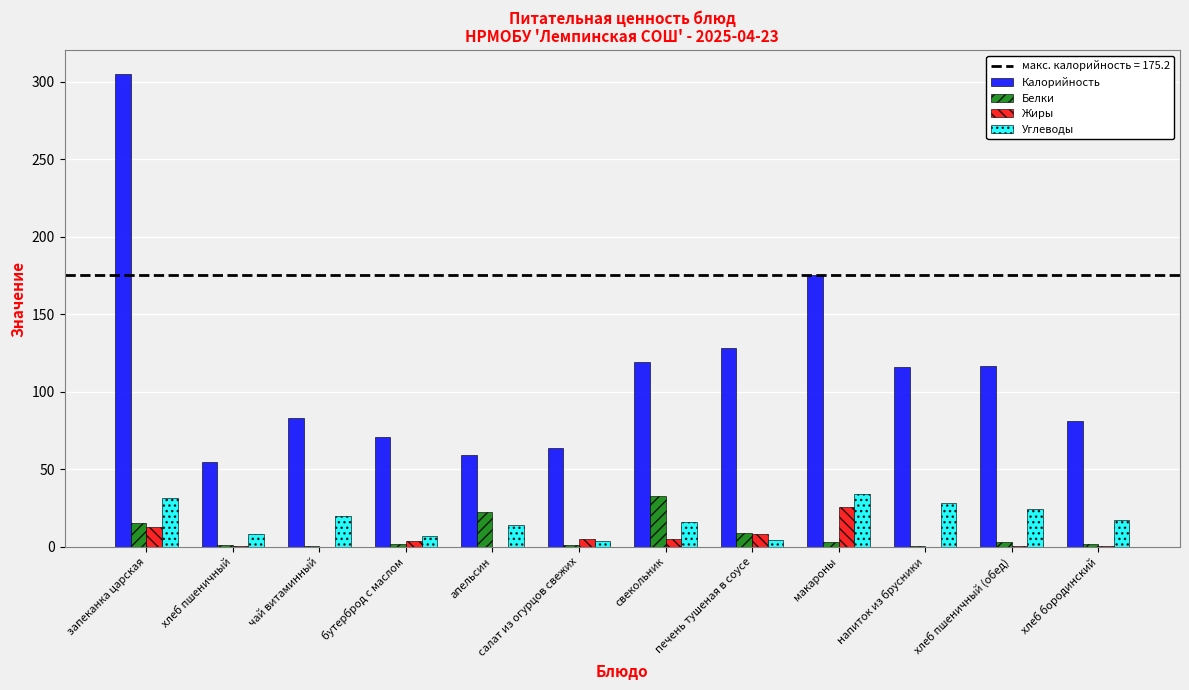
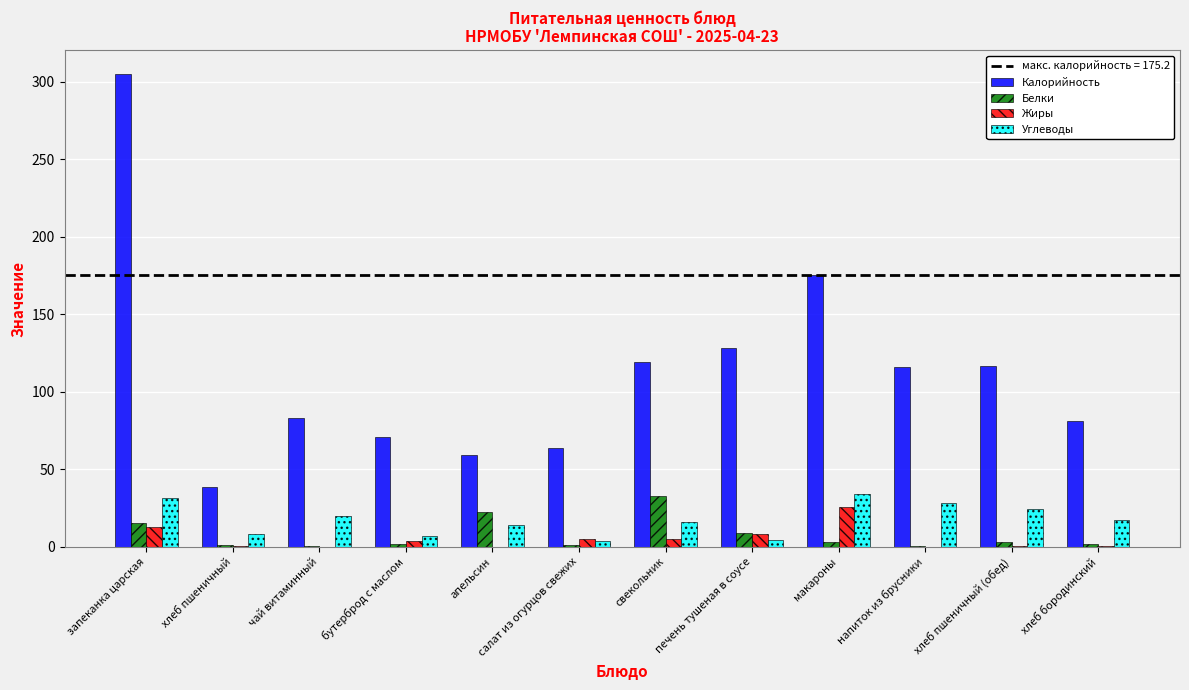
Калорийность, хлеб пшеничный: 55 -> 39
